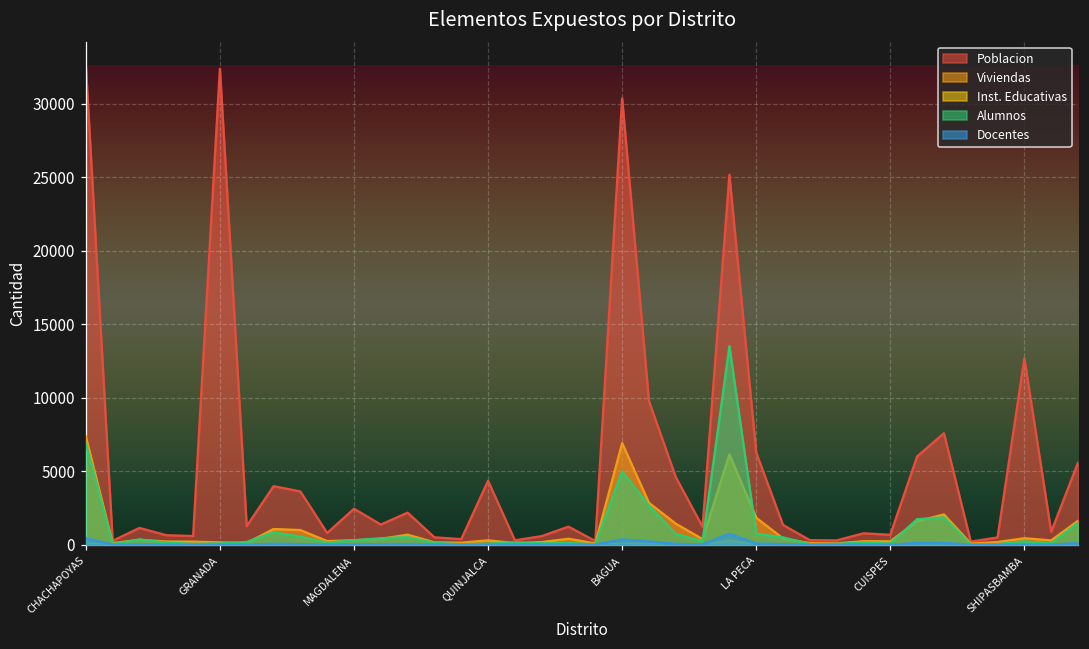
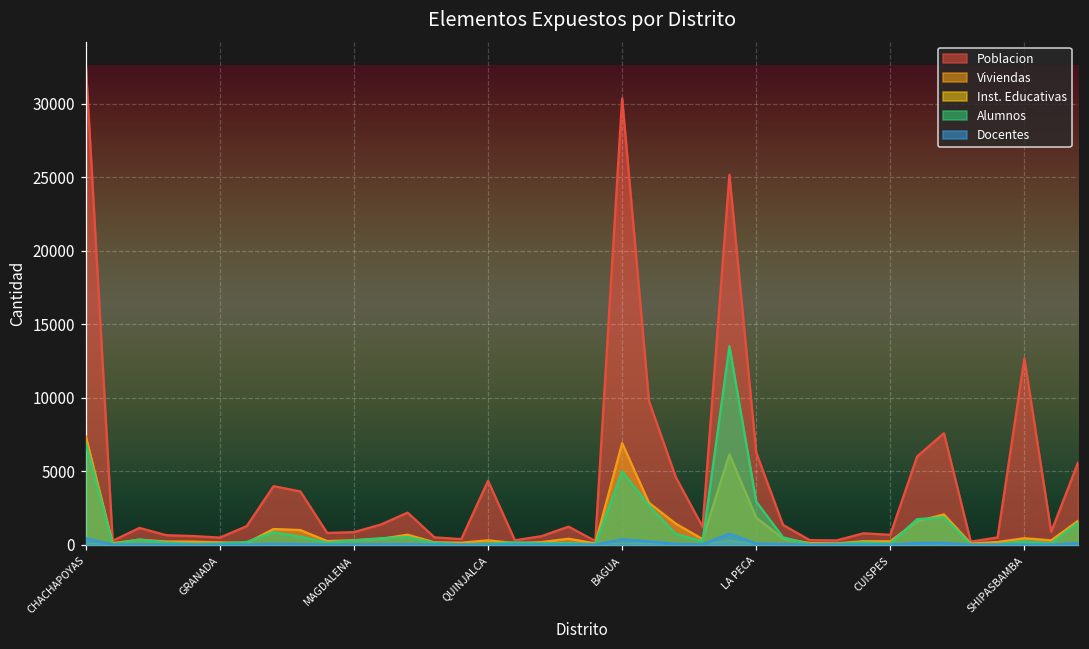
Poblacion, GRANADA: 32400 -> 500
Poblacion, MAGDALENA: 2400 -> 900
Alumnos, LA PECA: 700 -> 2900
